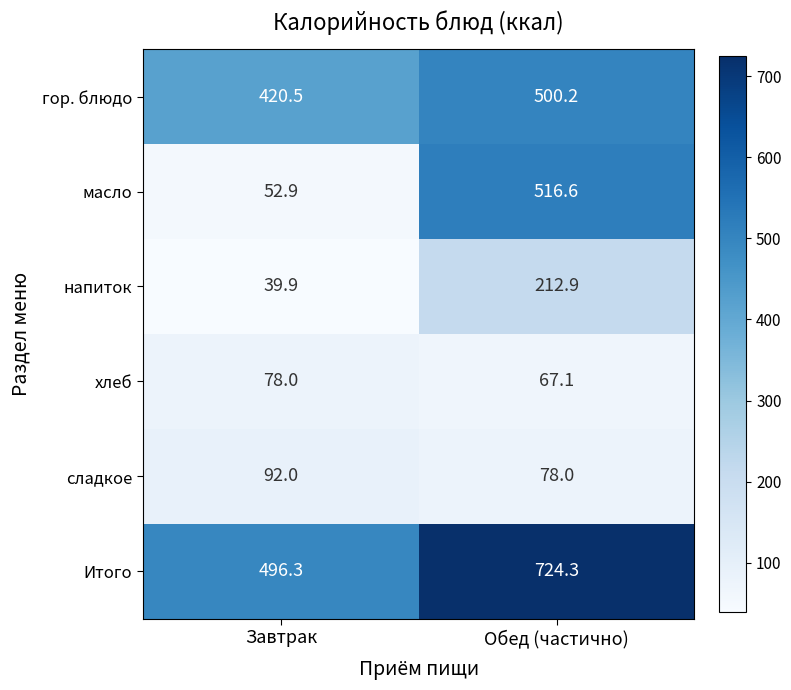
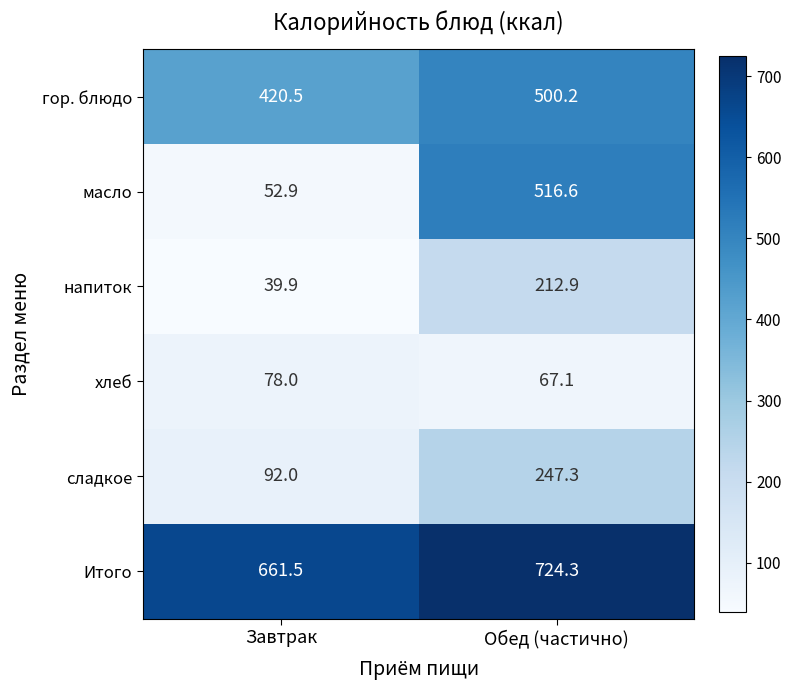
сладкое, Обед (частично): 78.0 -> 247.3
Итого, Завтрак: 496.3 -> 661.5
